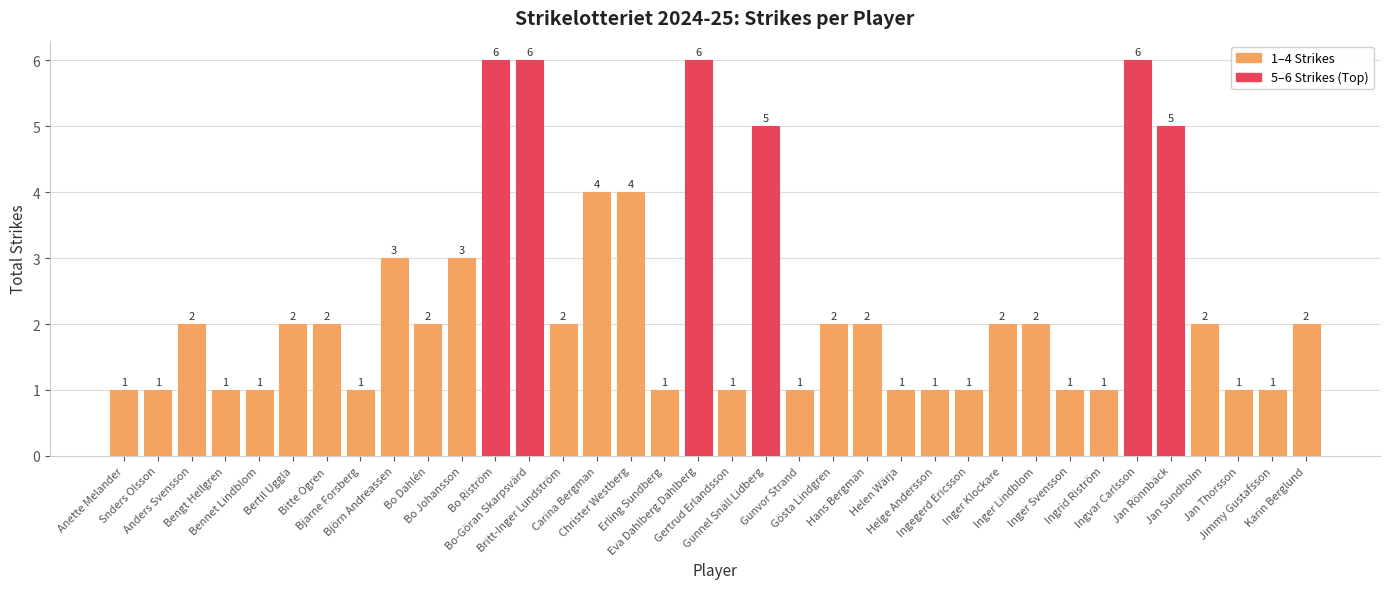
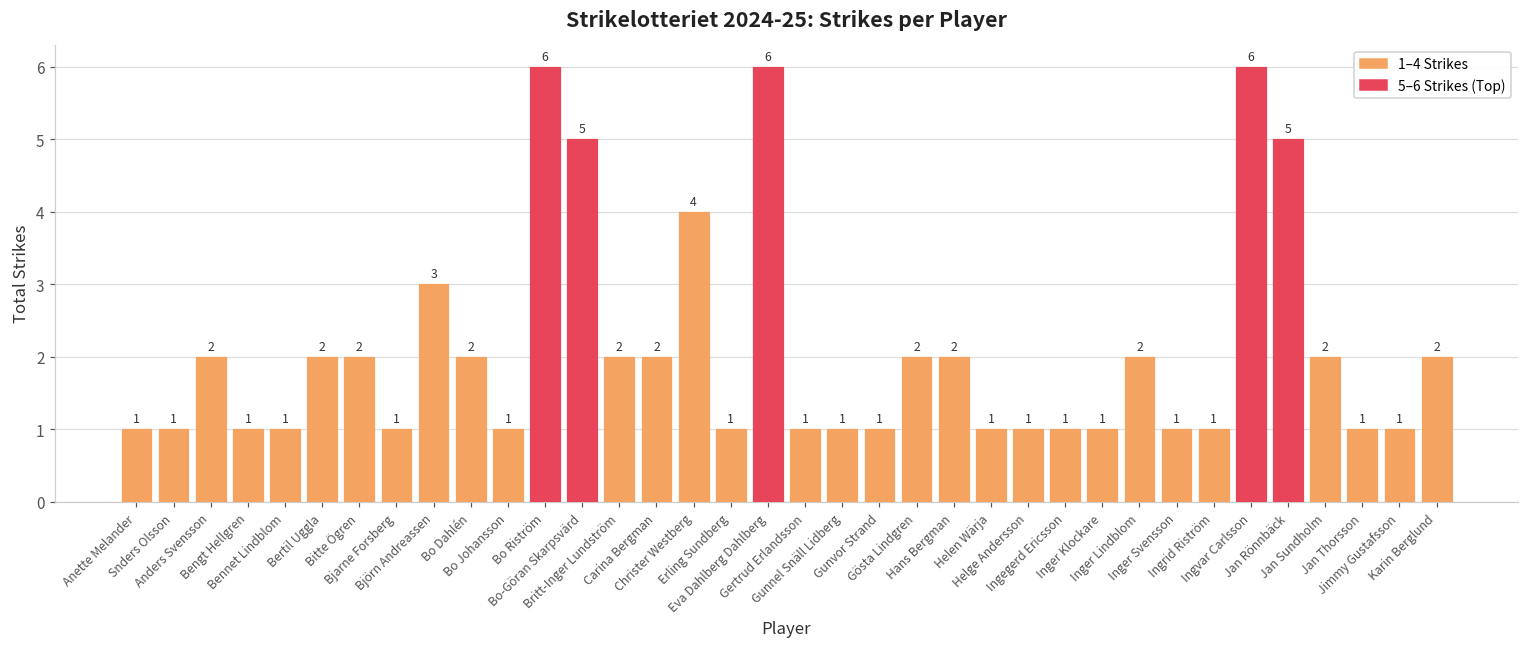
Bo Johansson: 3 -> 1
Bo-Göran Skarpsvärd: 6 -> 5
Carina Bergman: 4 -> 2
Gunnel Snäll Lidberg: 5 -> 1
Inger Klockare: 2 -> 1
